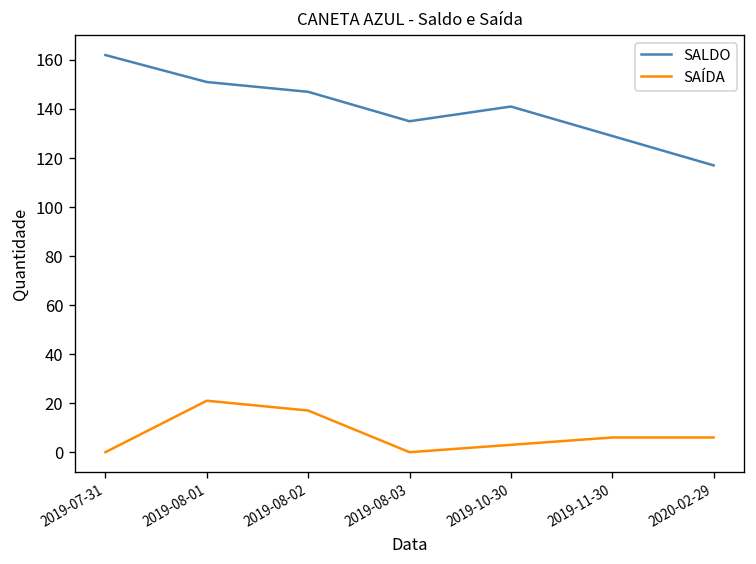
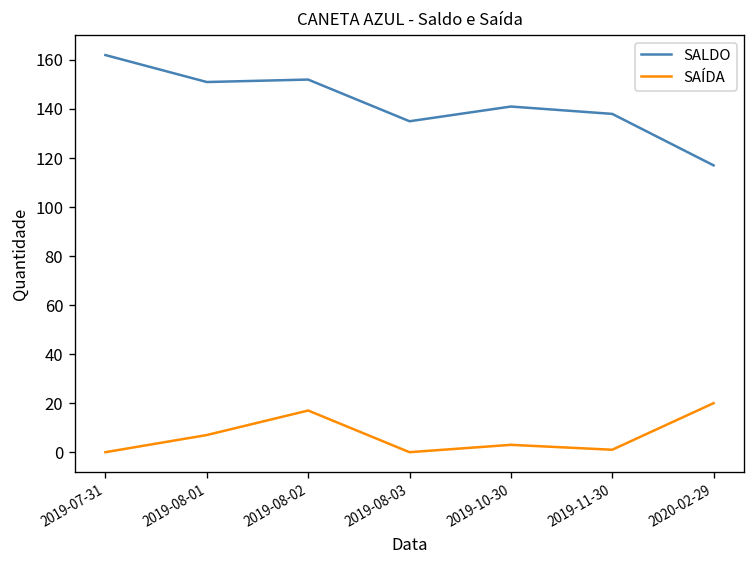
SAÍDA, 2019-08-01: 21 -> 7
SALDO, 2019-08-02: 147 -> 152
SALDO, 2019-11-30: 129 -> 138
SAÍDA, 2019-11-30: 6 -> 1
SAÍDA, 2020-02-29: 6 -> 20
